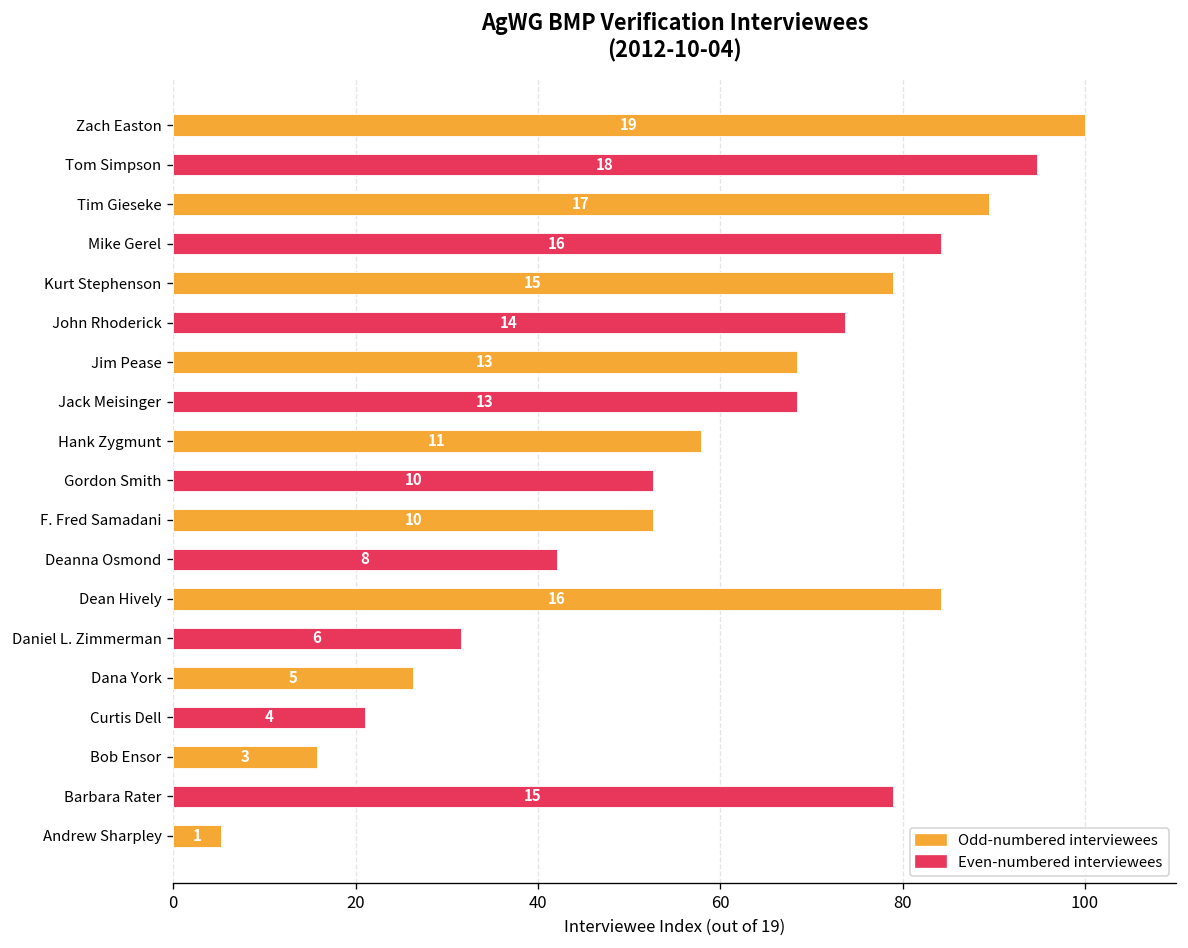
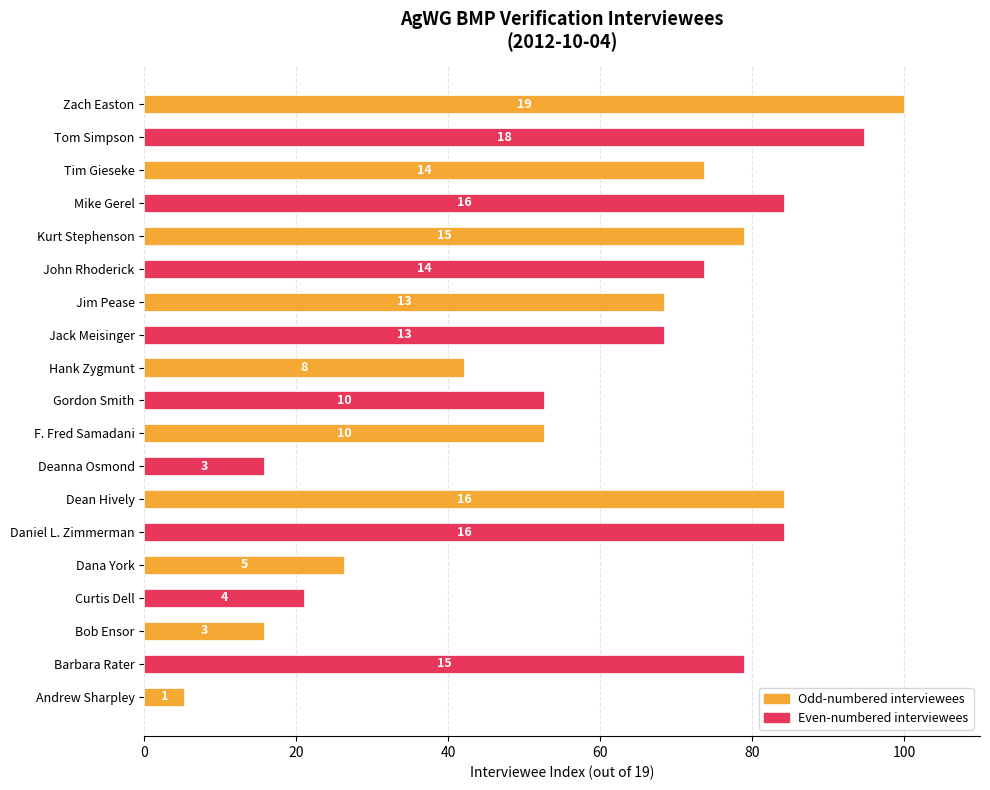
Tim Gieseke: 17 -> 14
Hank Zygmunt: 11 -> 8
Deanna Osmond: 8 -> 3
Daniel L. Zimmerman: 6 -> 16
